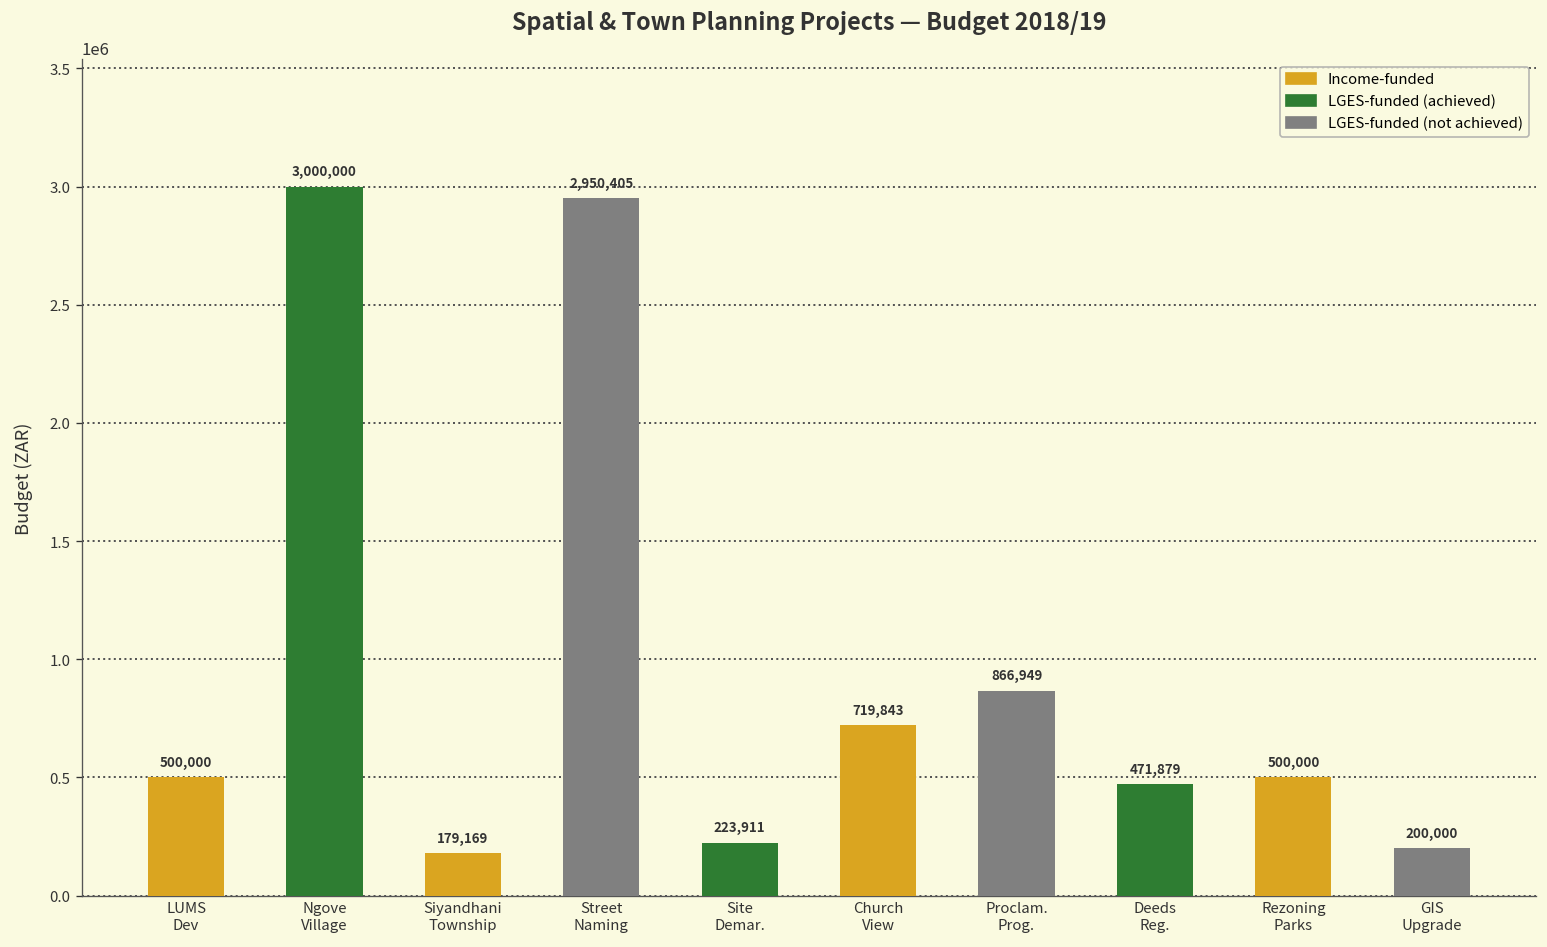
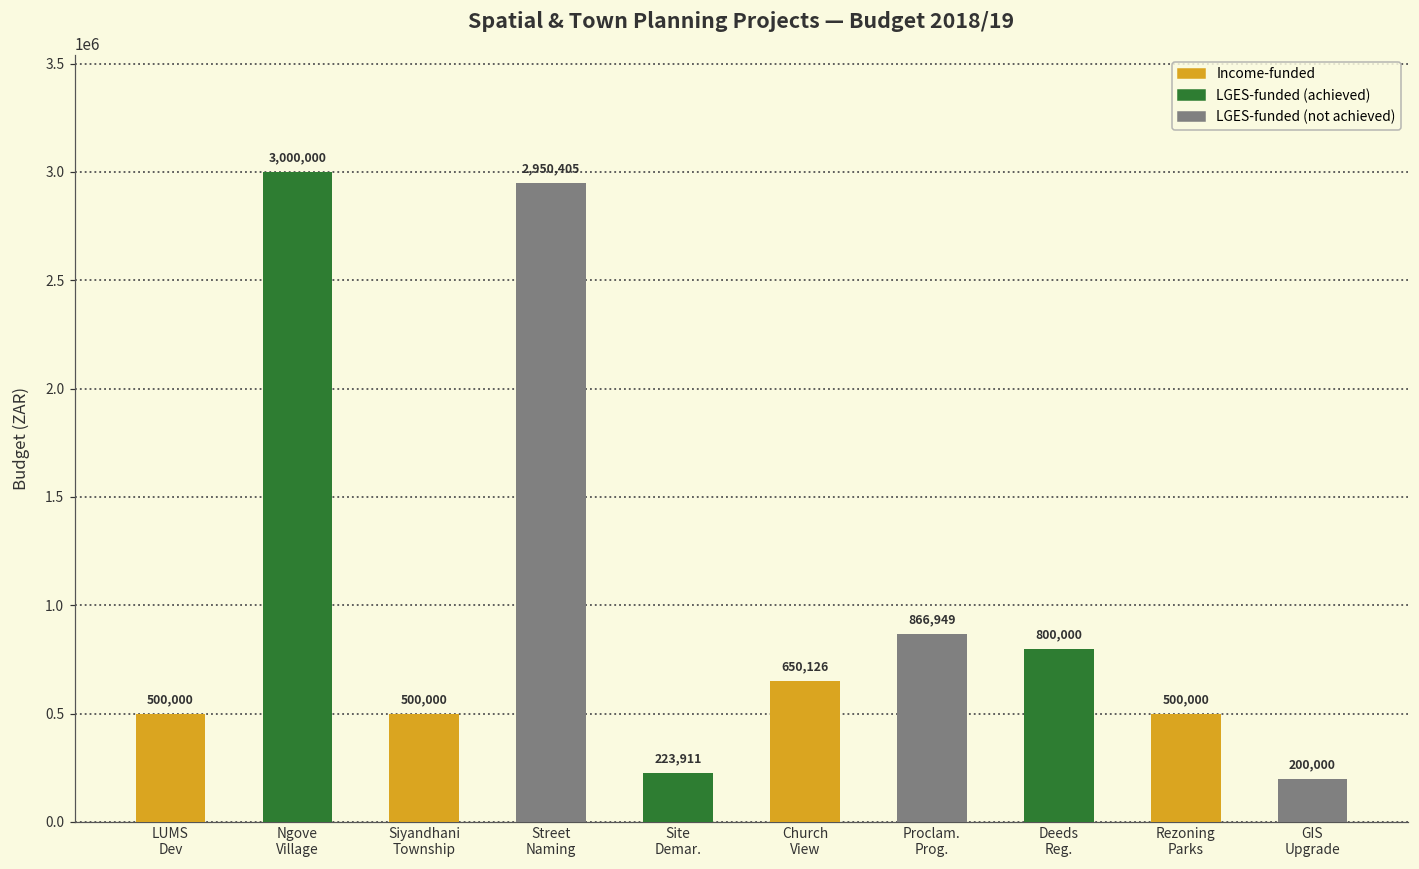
Siyandhani Township: 179,169 -> 500,000
Church View: 719,843 -> 650,126
Deeds Reg.: 471,879 -> 800,000
